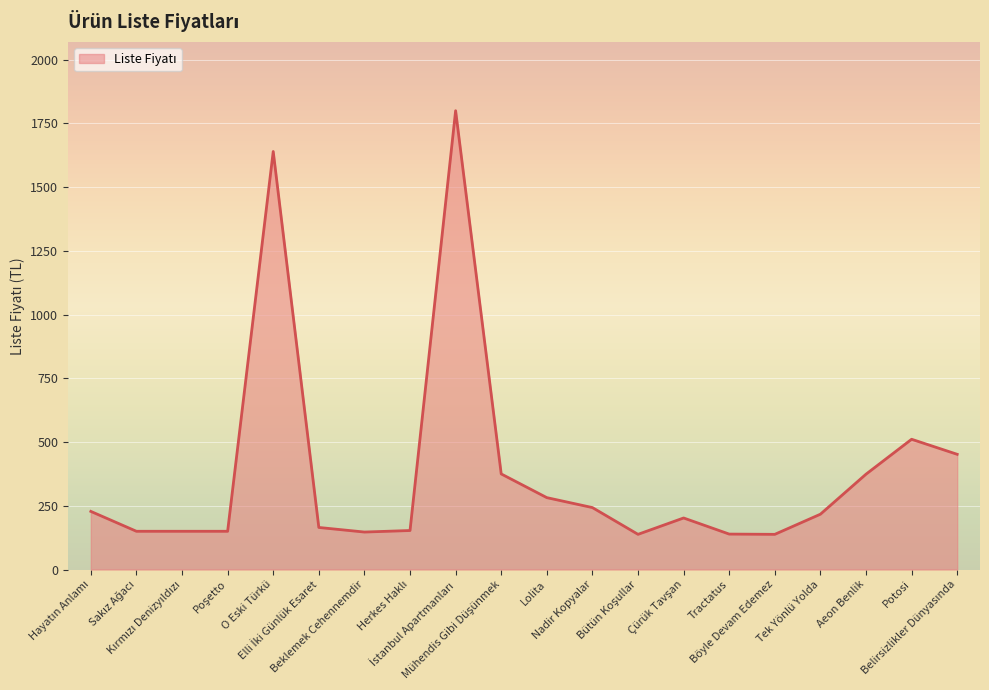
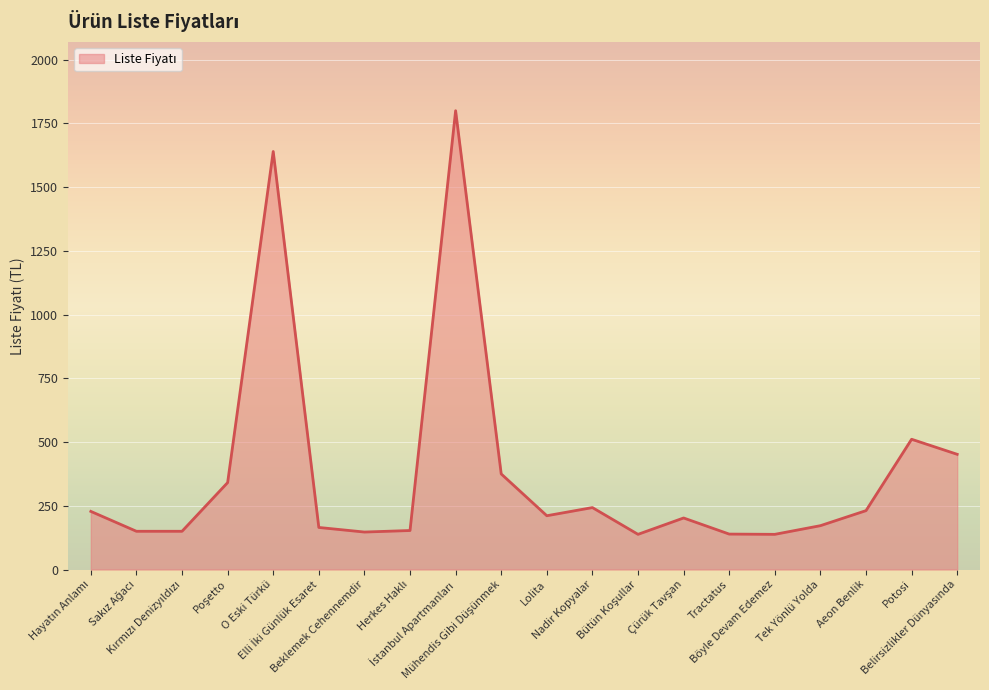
Poşetto: 150 -> 340
Lolita: 280 -> 210
Tek Yönlü Yolda: 220 -> 170
Aeon Benlik: 370 -> 230
